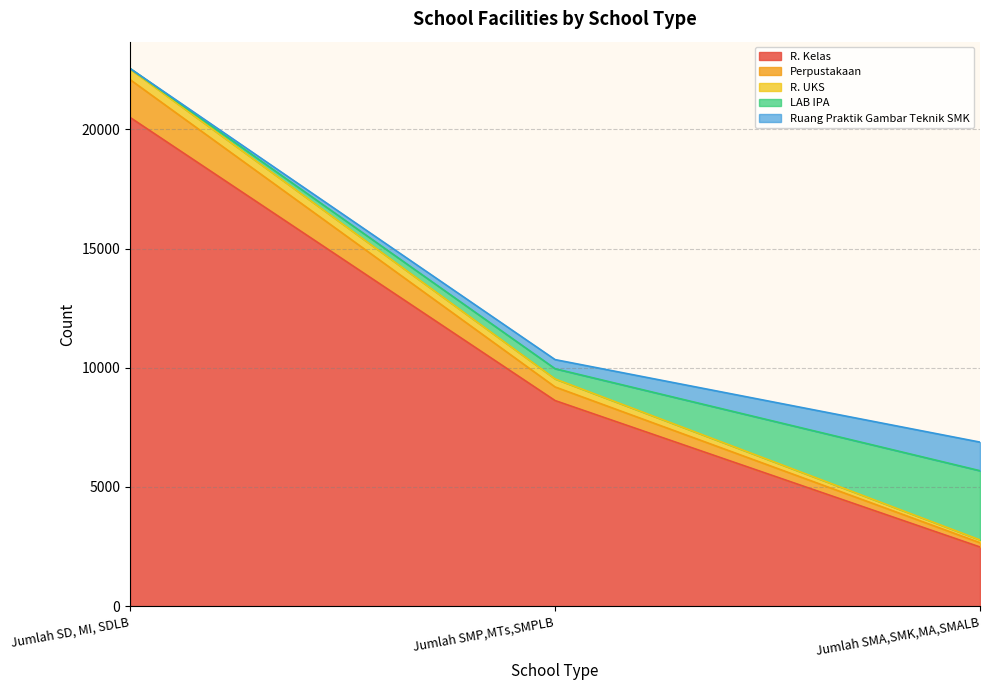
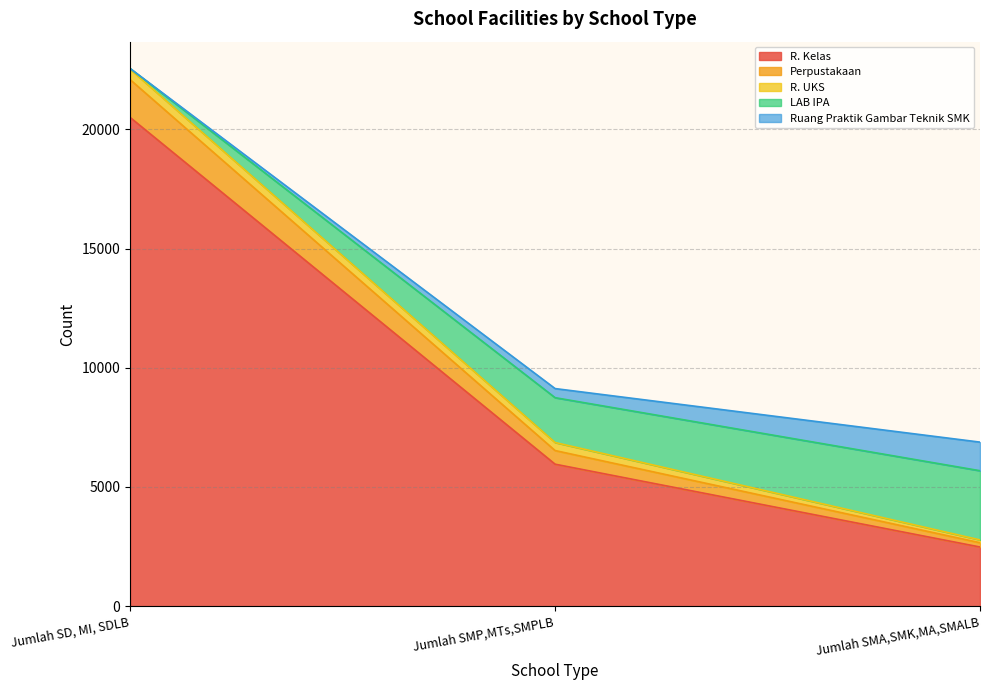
R. Kelas, Jumlah SMP,MTs,SMPLB: 8600 -> 6000
LAB IPA, Jumlah SMP,MTs,SMPLB: 400 -> 1900
